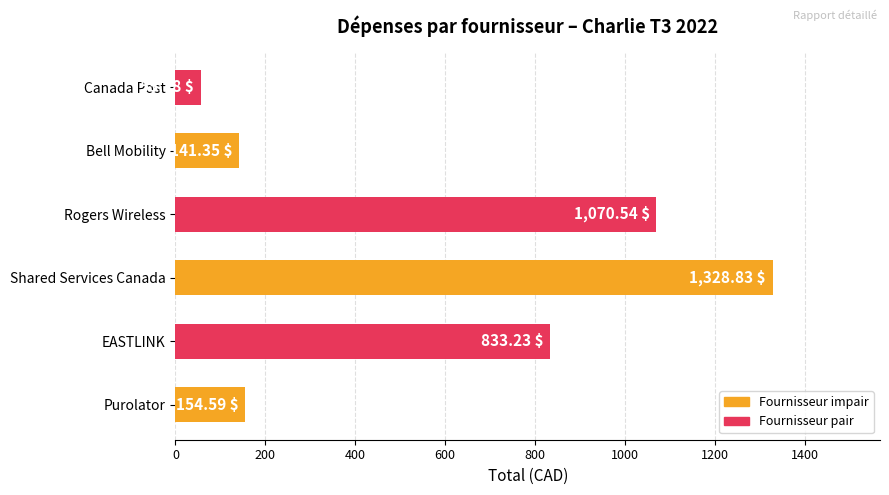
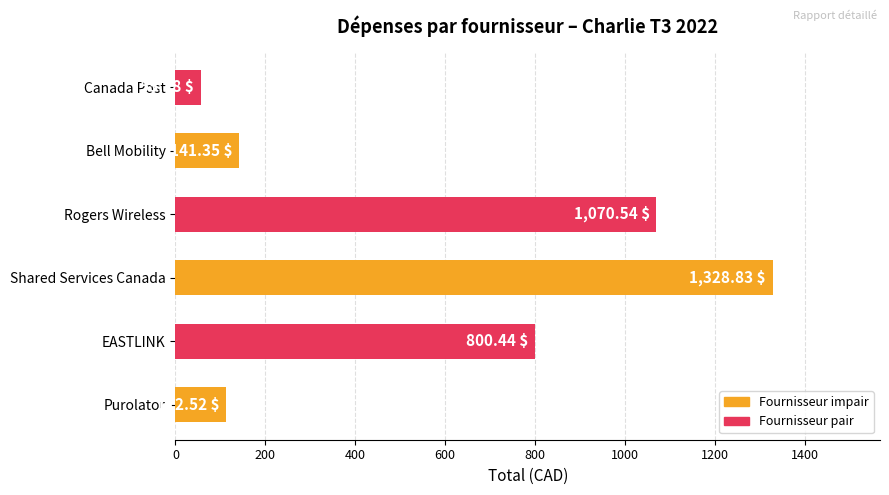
EASTLINK: 833.23 -> 800.44
Purolator: 154.59 -> 112.52
